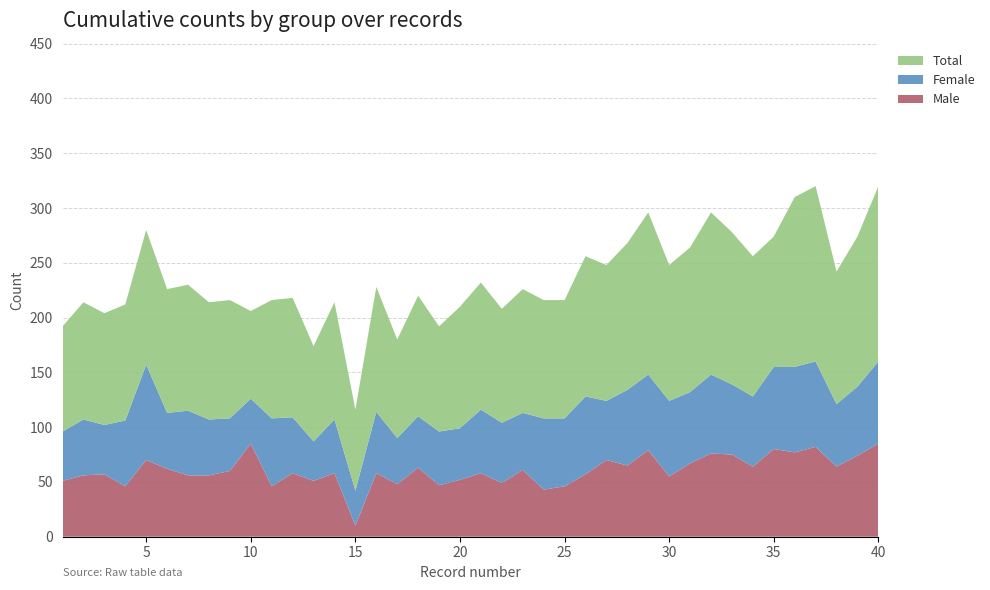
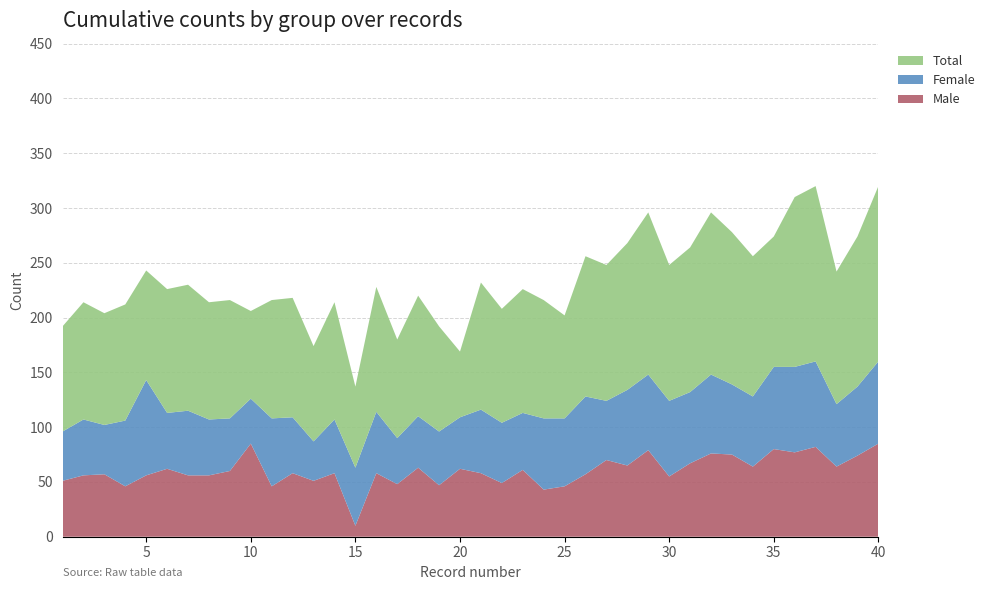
Male, 5: 70 -> 56
Total, 5: 123 -> 100
Female, 15: 32 -> 53
Male, 20: 52 -> 62
Total, 20: 111 -> 60
Total, 25: 108 -> 94
